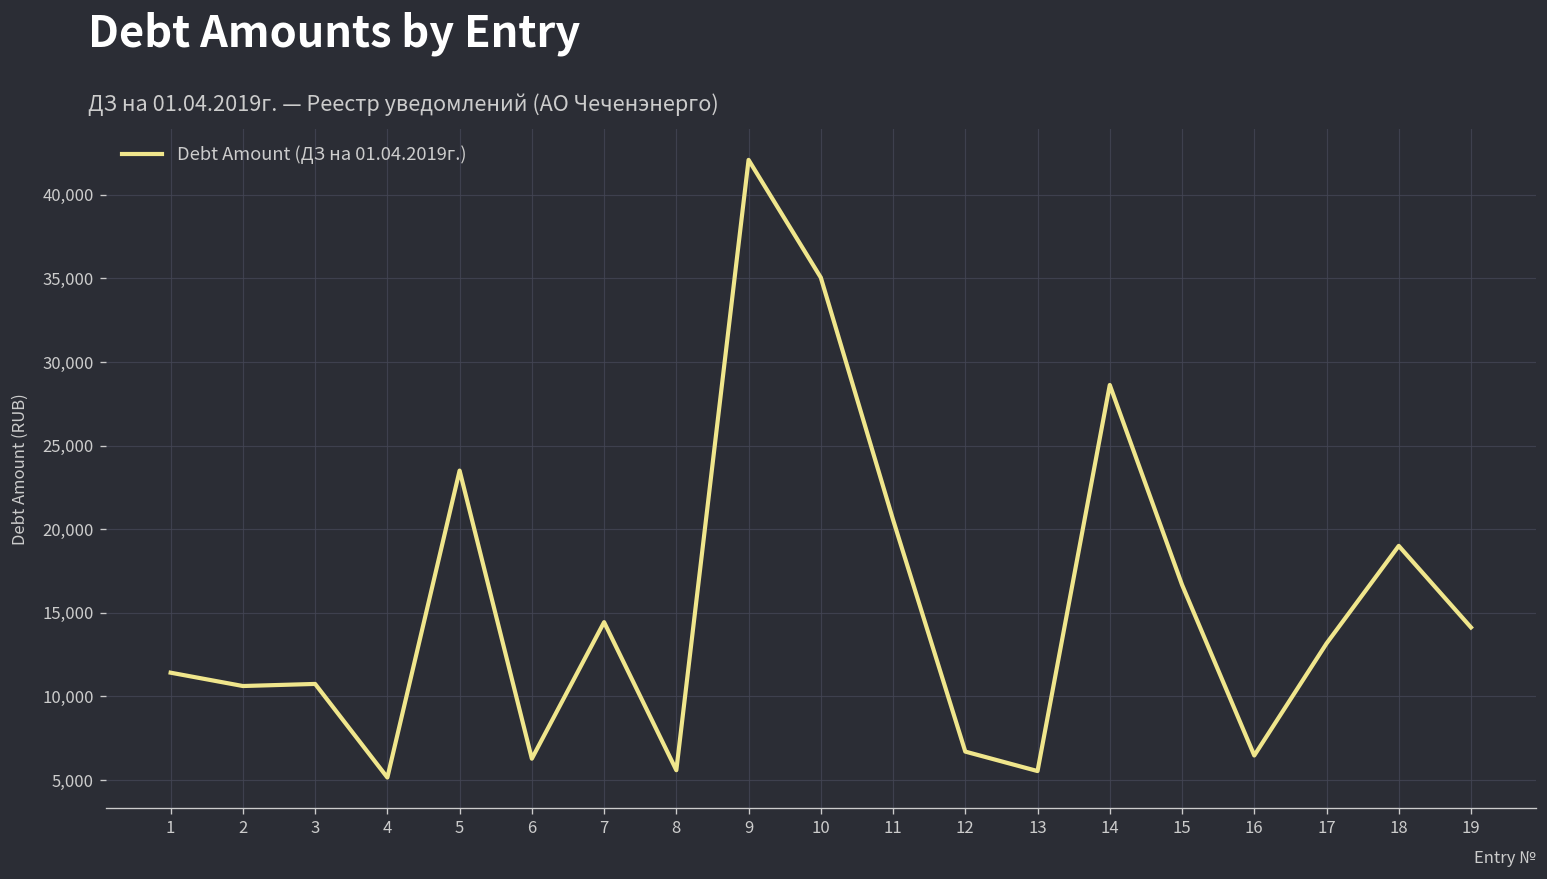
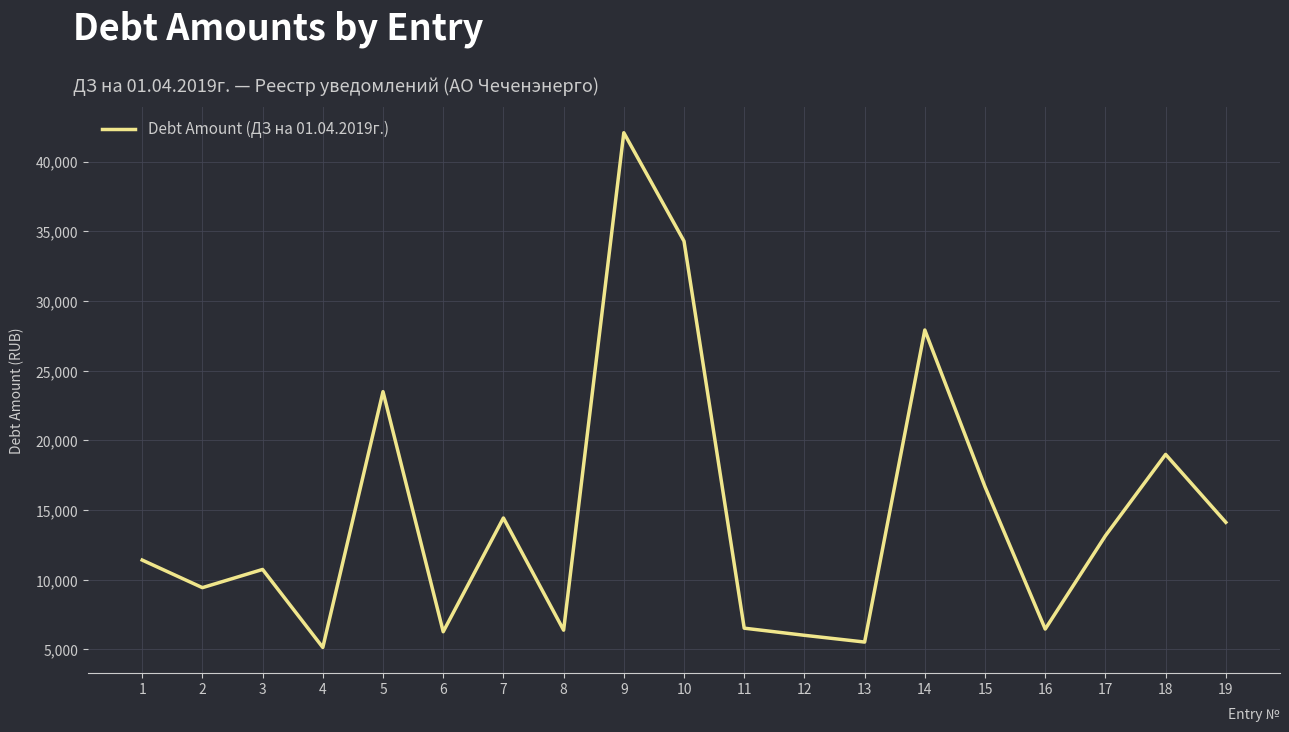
2: 10,600 -> 9,400
8: 5,600 -> 6,400
10: 35,000 -> 34,300
11: 20,600 -> 6,500
12: 6,700 -> 6,000
14: 28,600 -> 27,900
